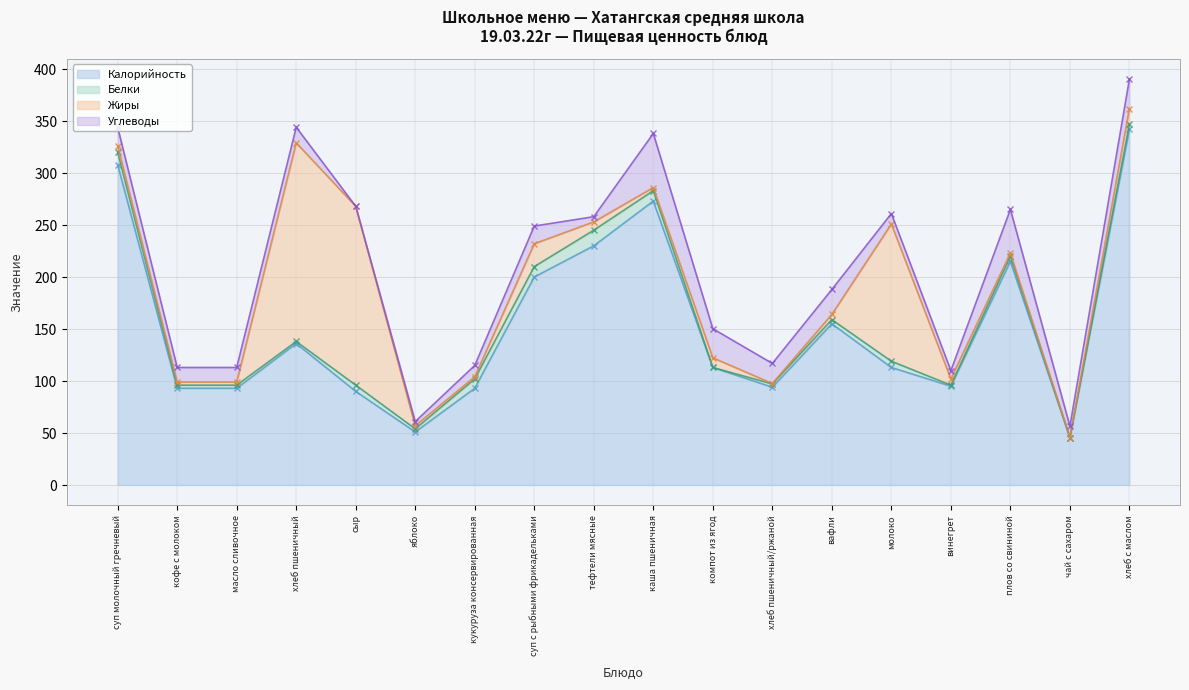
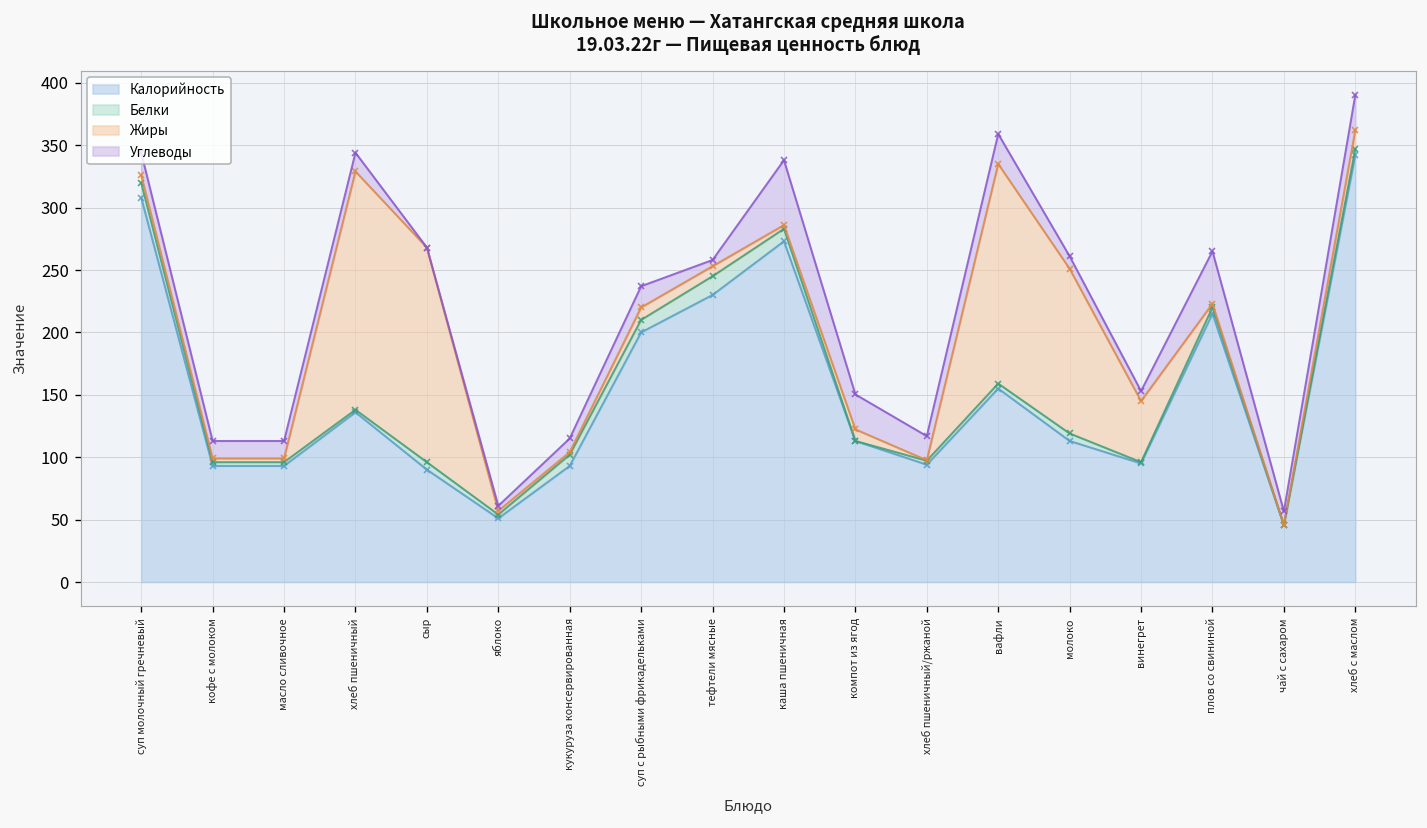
Жиры, суп с рыбными фрикадельками: 22 -> 10
Жиры, вафли: 5 -> 176
Жиры, винегрет: 6 -> 49
